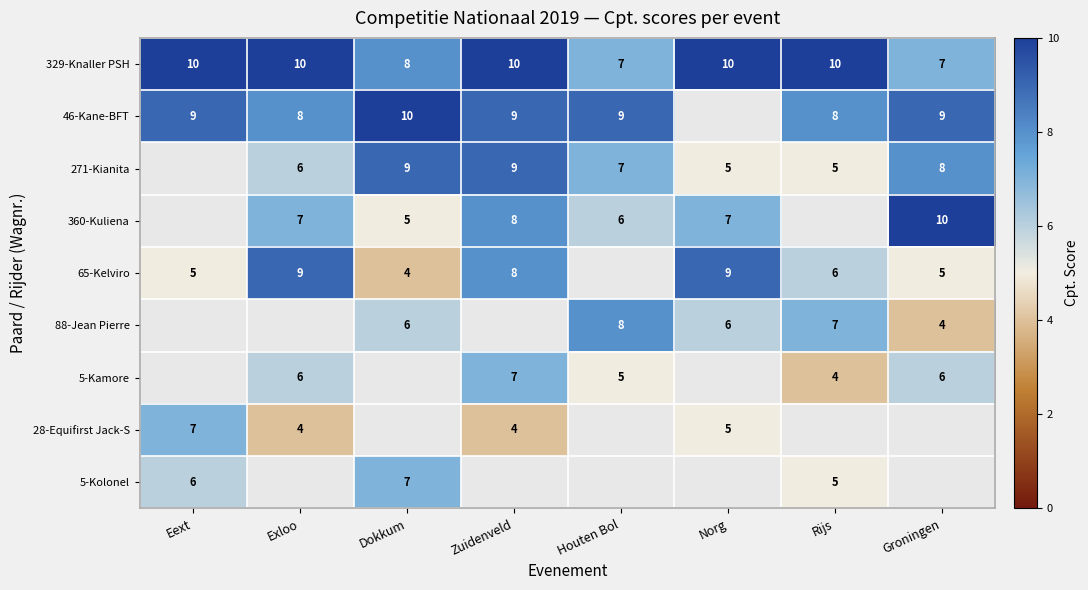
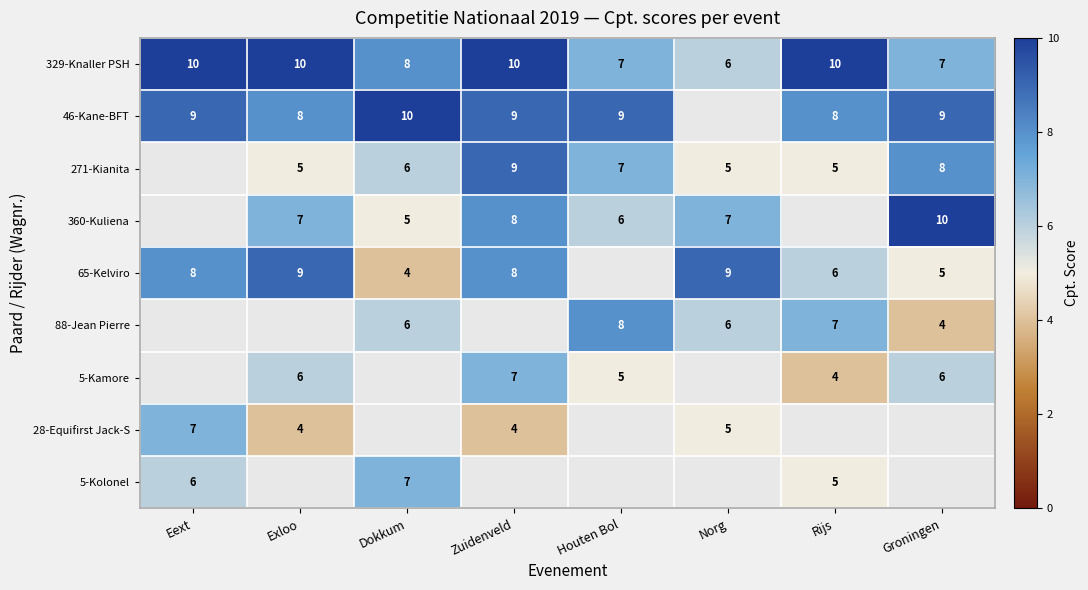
329-Knaller PSH, Norg: 10 -> 6
271-Kianita, Exloo: 6 -> 5
271-Kianita, Dokkum: 9 -> 6
65-Kelviro, Eext: 5 -> 8
